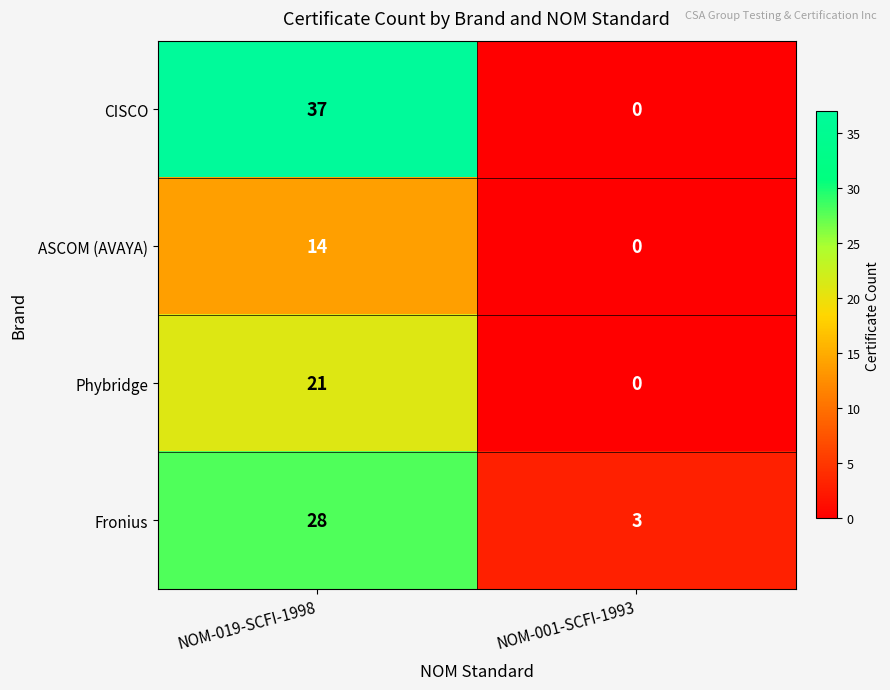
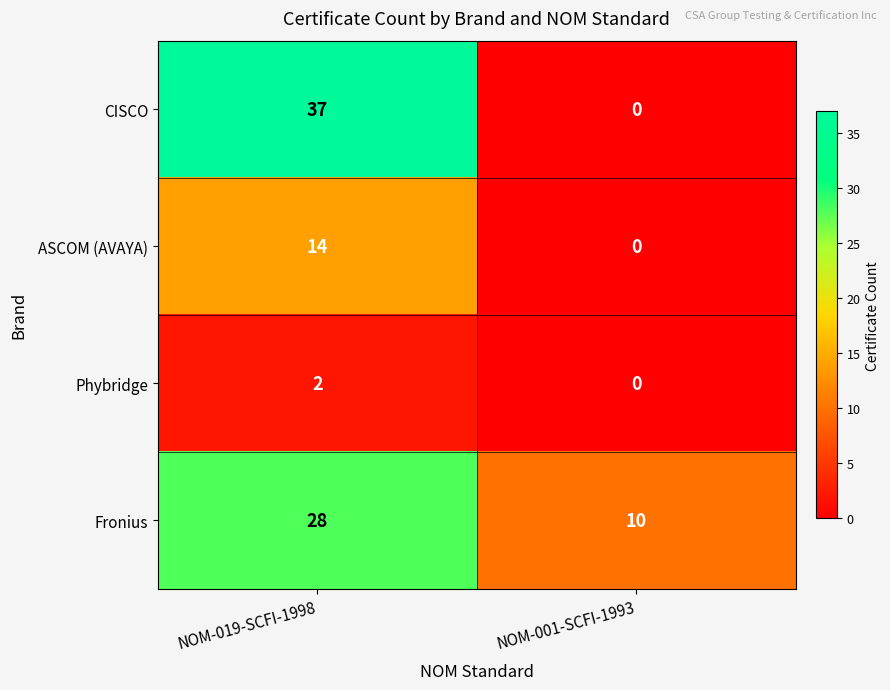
Phybridge, NOM-019-SCFI-1998: 21 -> 2
Fronius, NOM-001-SCFI-1993: 3 -> 10
